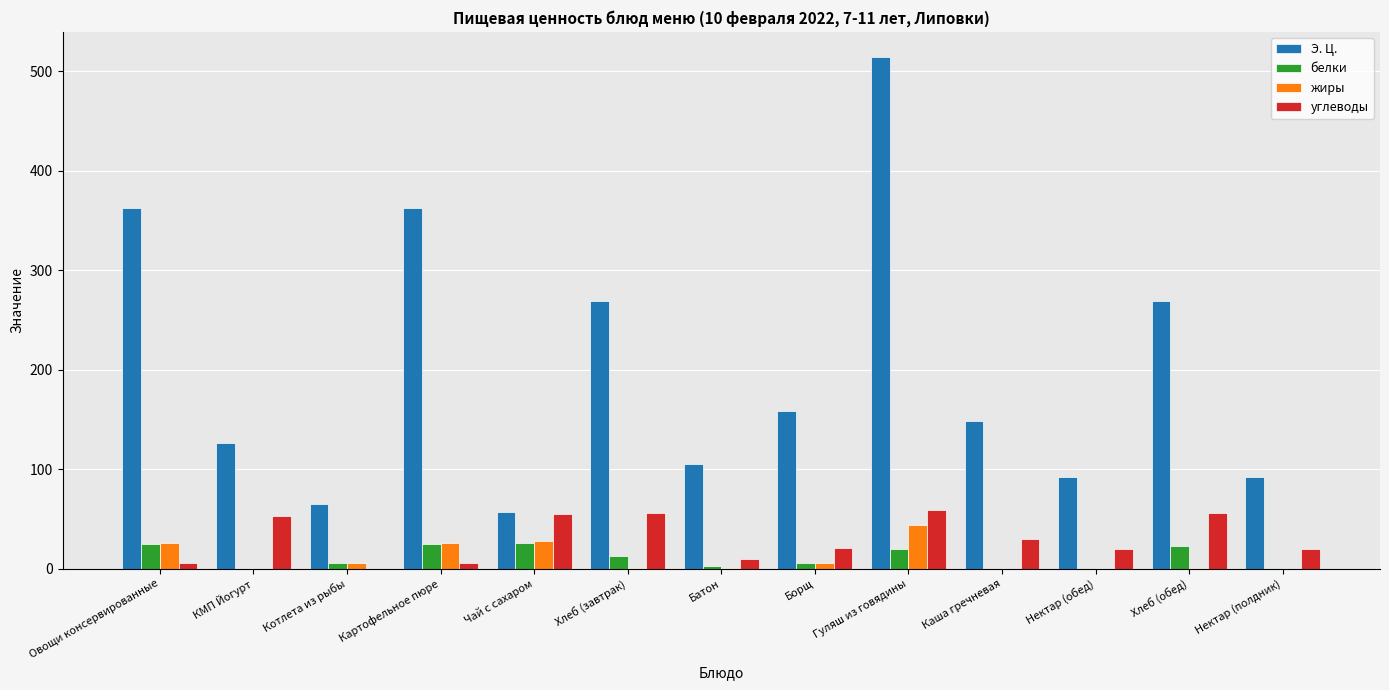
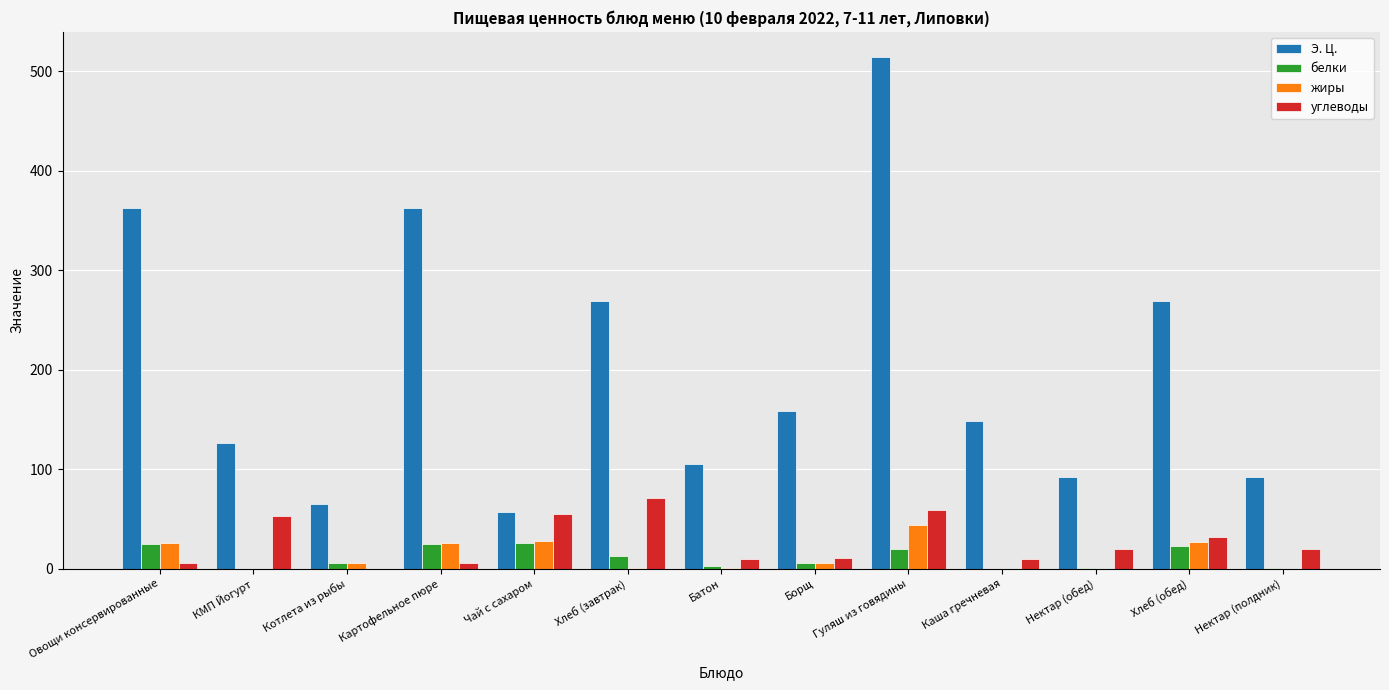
углеводы, Хлеб (завтрак): 60 -> 70
углеводы, Борщ: 20 -> 10
углеводы, Каша гречневая: 30 -> 10
жиры, Хлеб (обед): 0 -> 30
углеводы, Хлеб (обед): 60 -> 30
